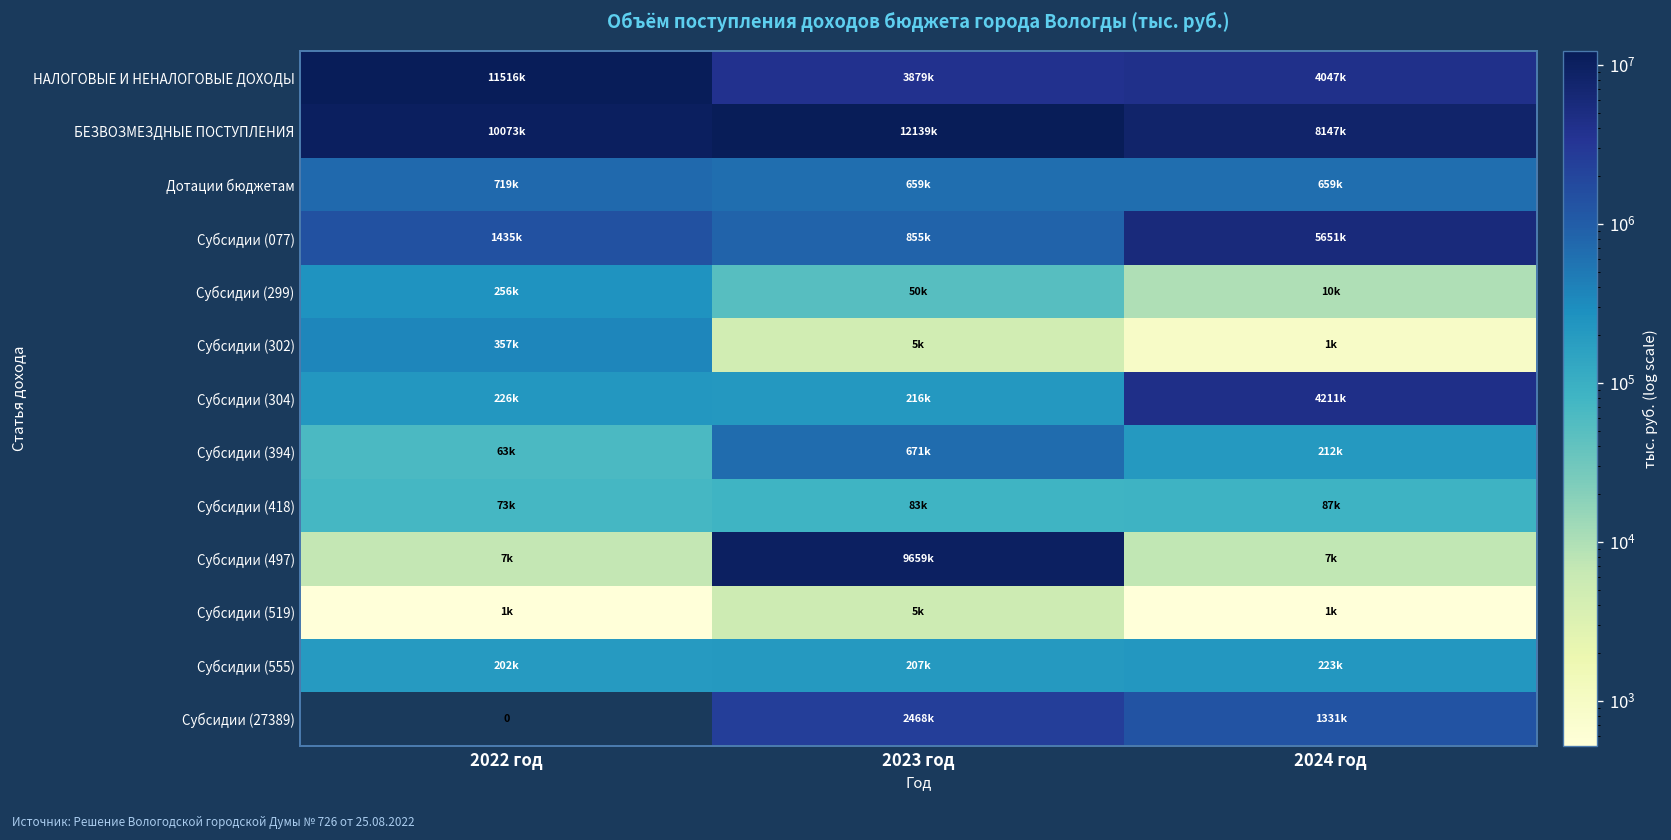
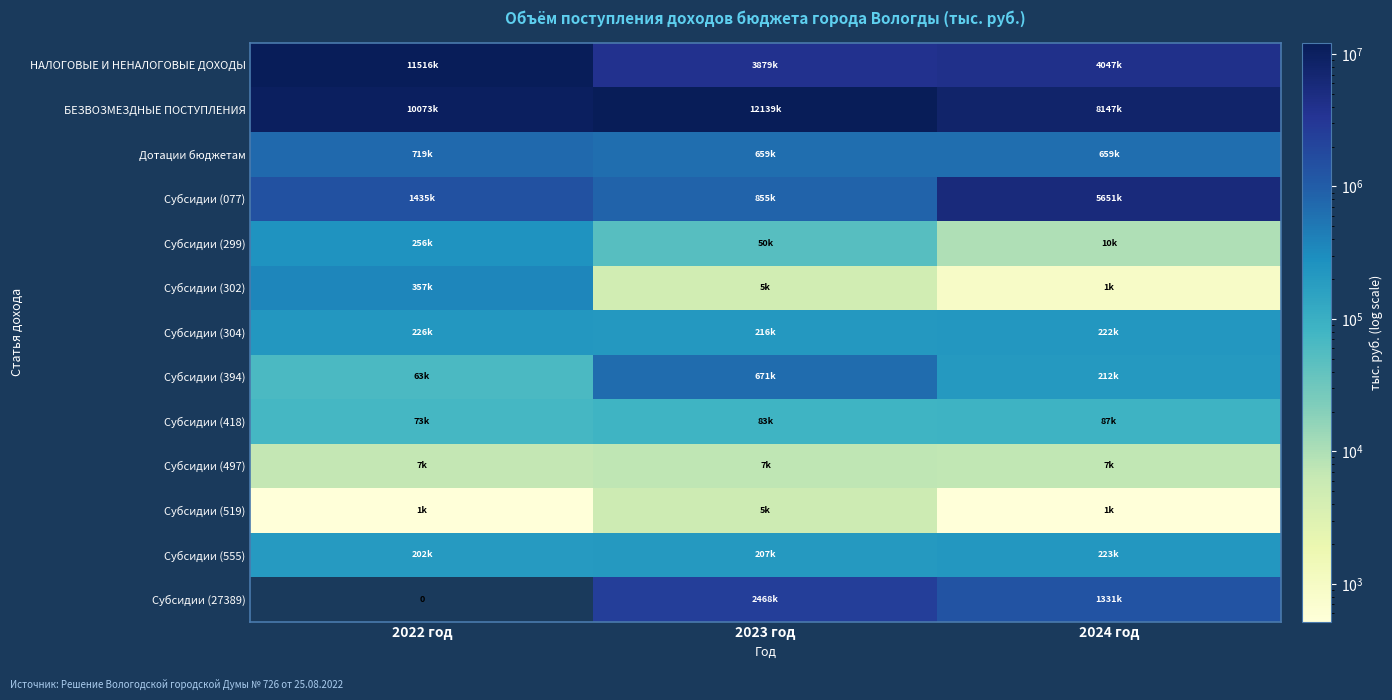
Субсидии (304), 2024 год: 4211k -> 222k
Субсидии (497), 2023 год: 9659k -> 7k
